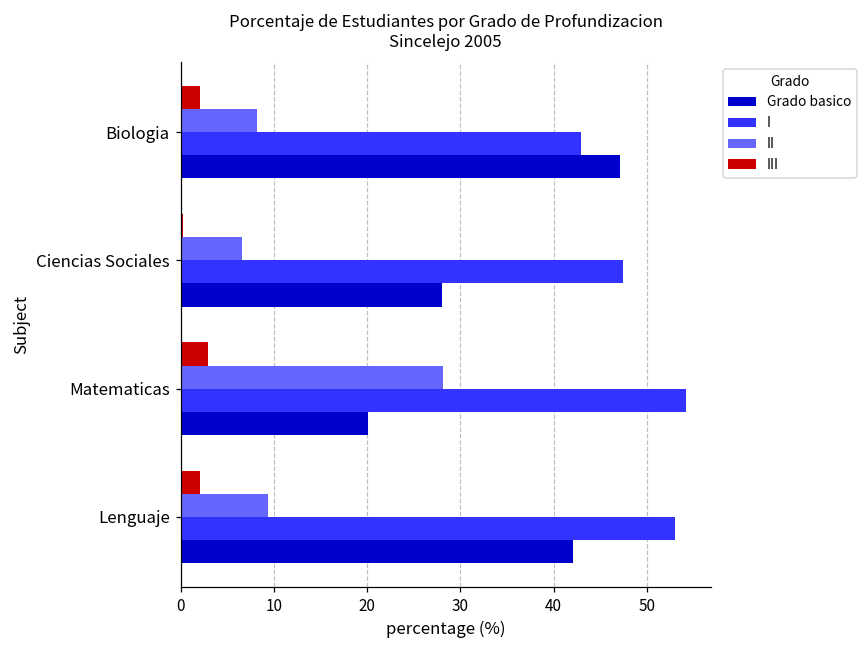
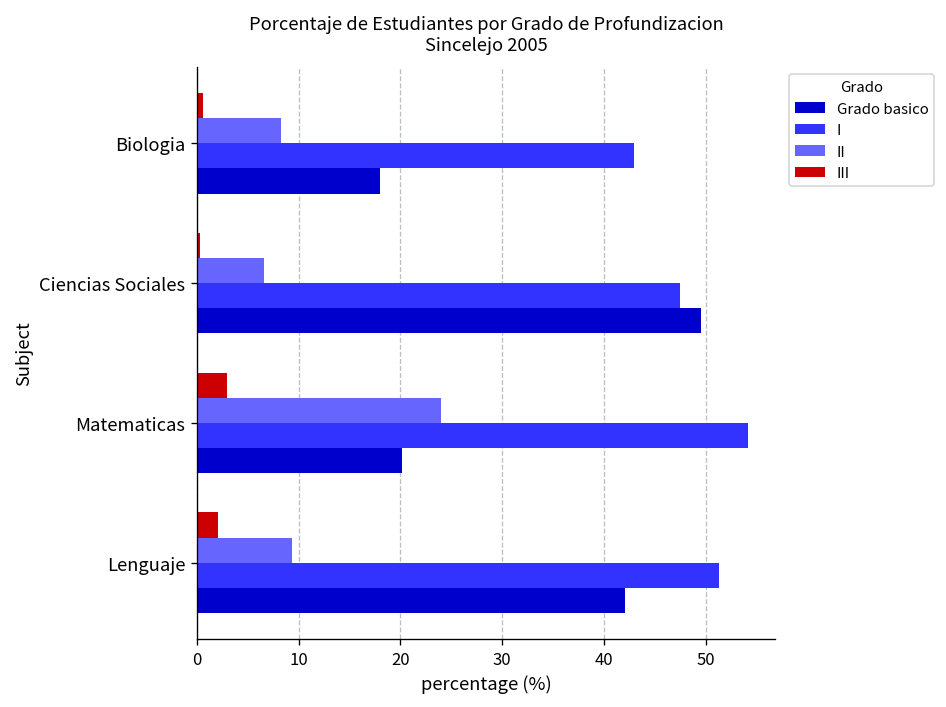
III, Biologia: 2 -> 1
Grado basico, Biologia: 47 -> 18
Grado basico, Ciencias Sociales: 28 -> 50
II, Matematicas: 28 -> 24
I, Lenguaje: 53 -> 51
